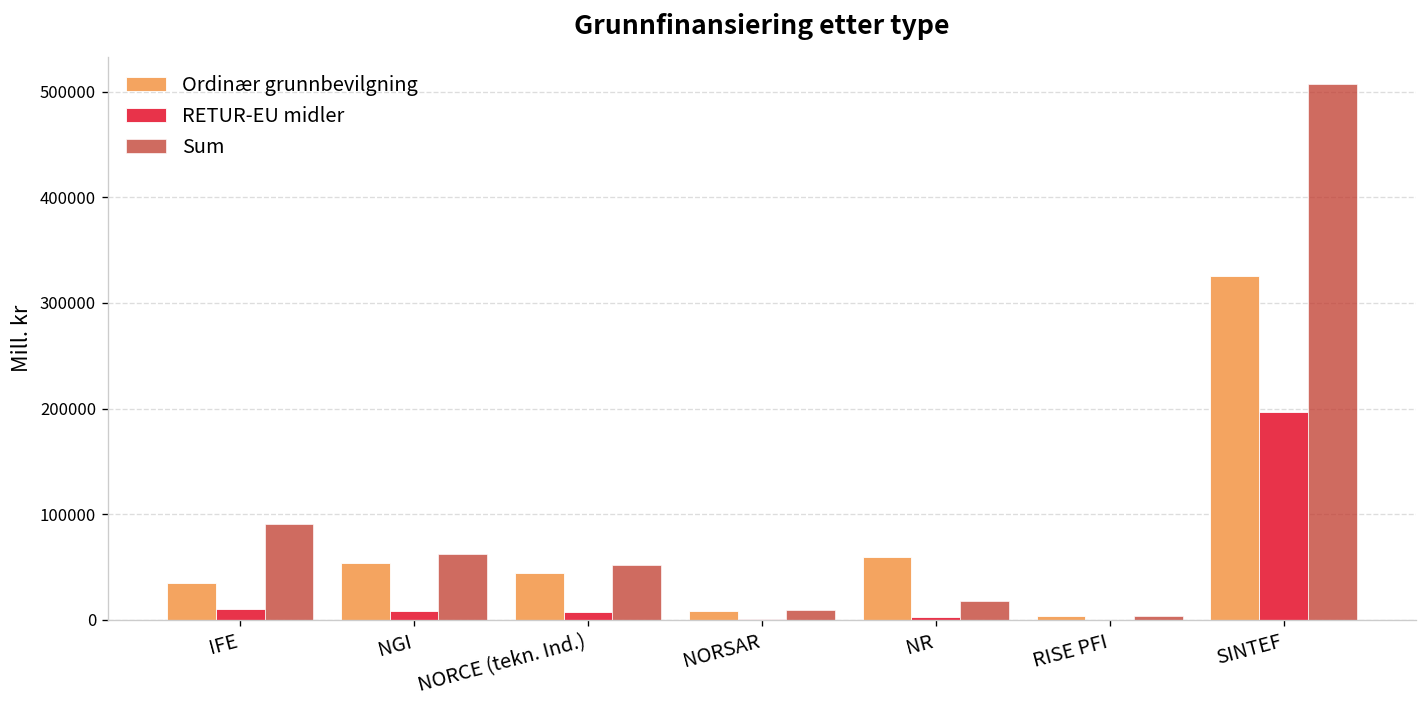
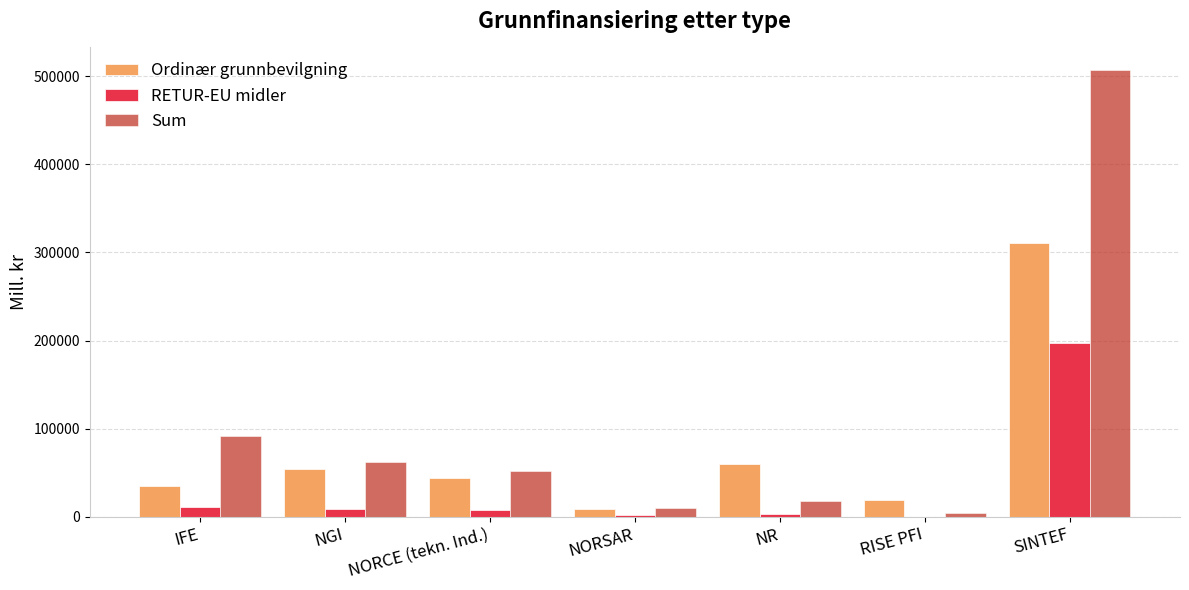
Ordinær grunnbevilgning, RISE PFI: 0 -> 20000
Ordinær grunnbevilgning, SINTEF: 330000 -> 310000
